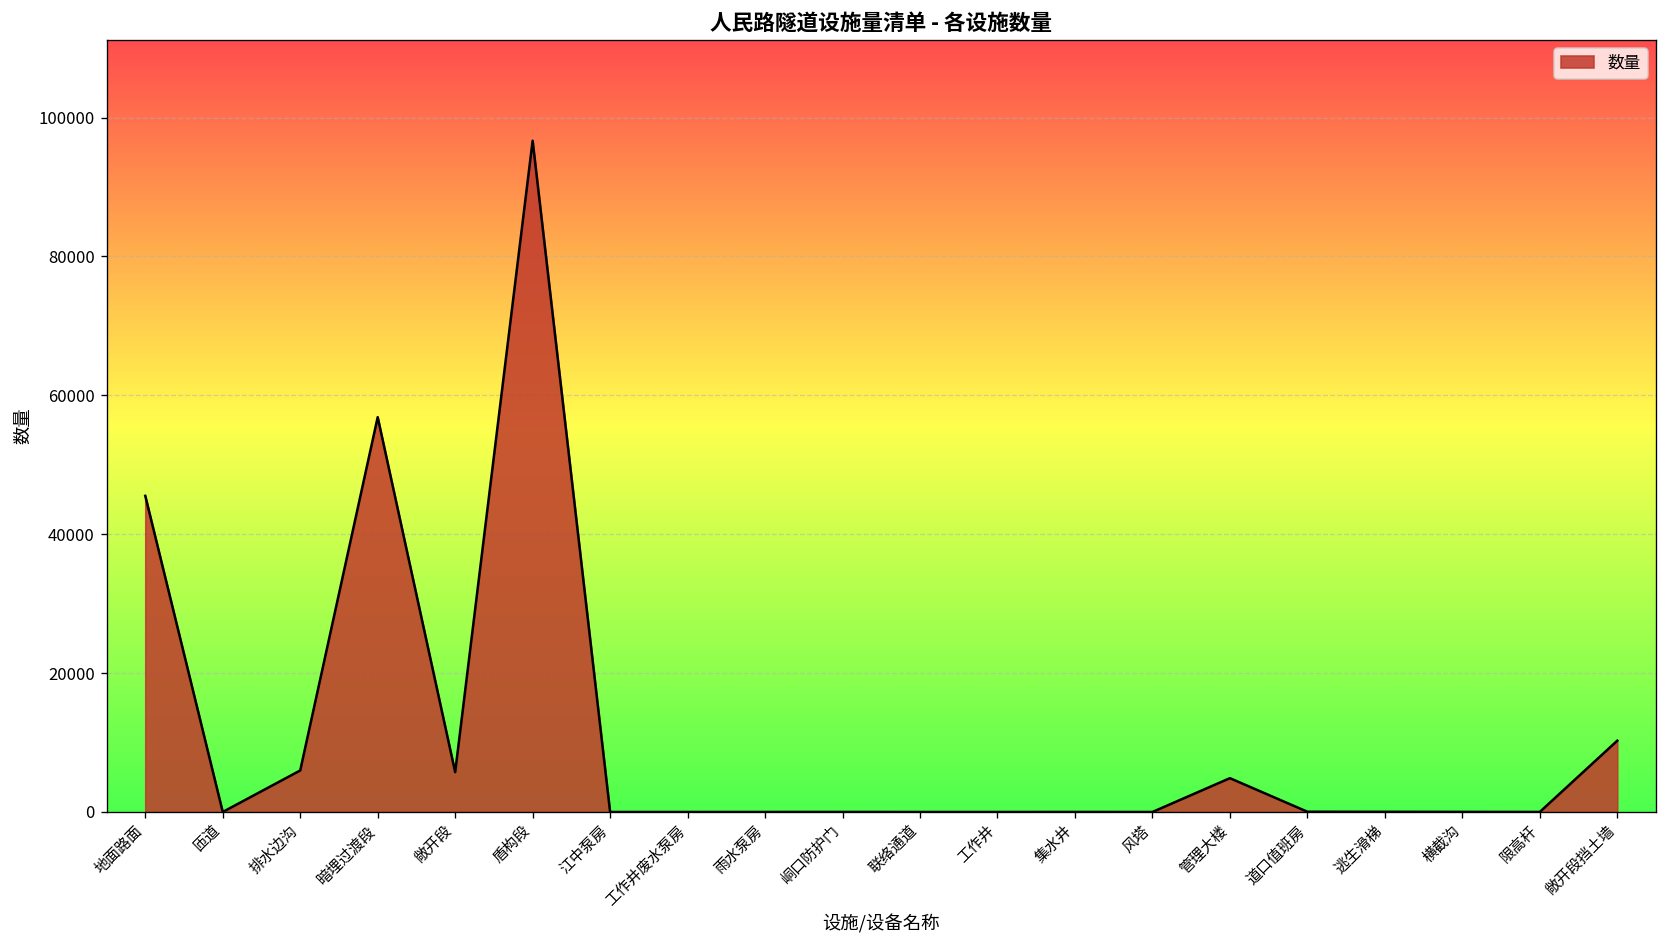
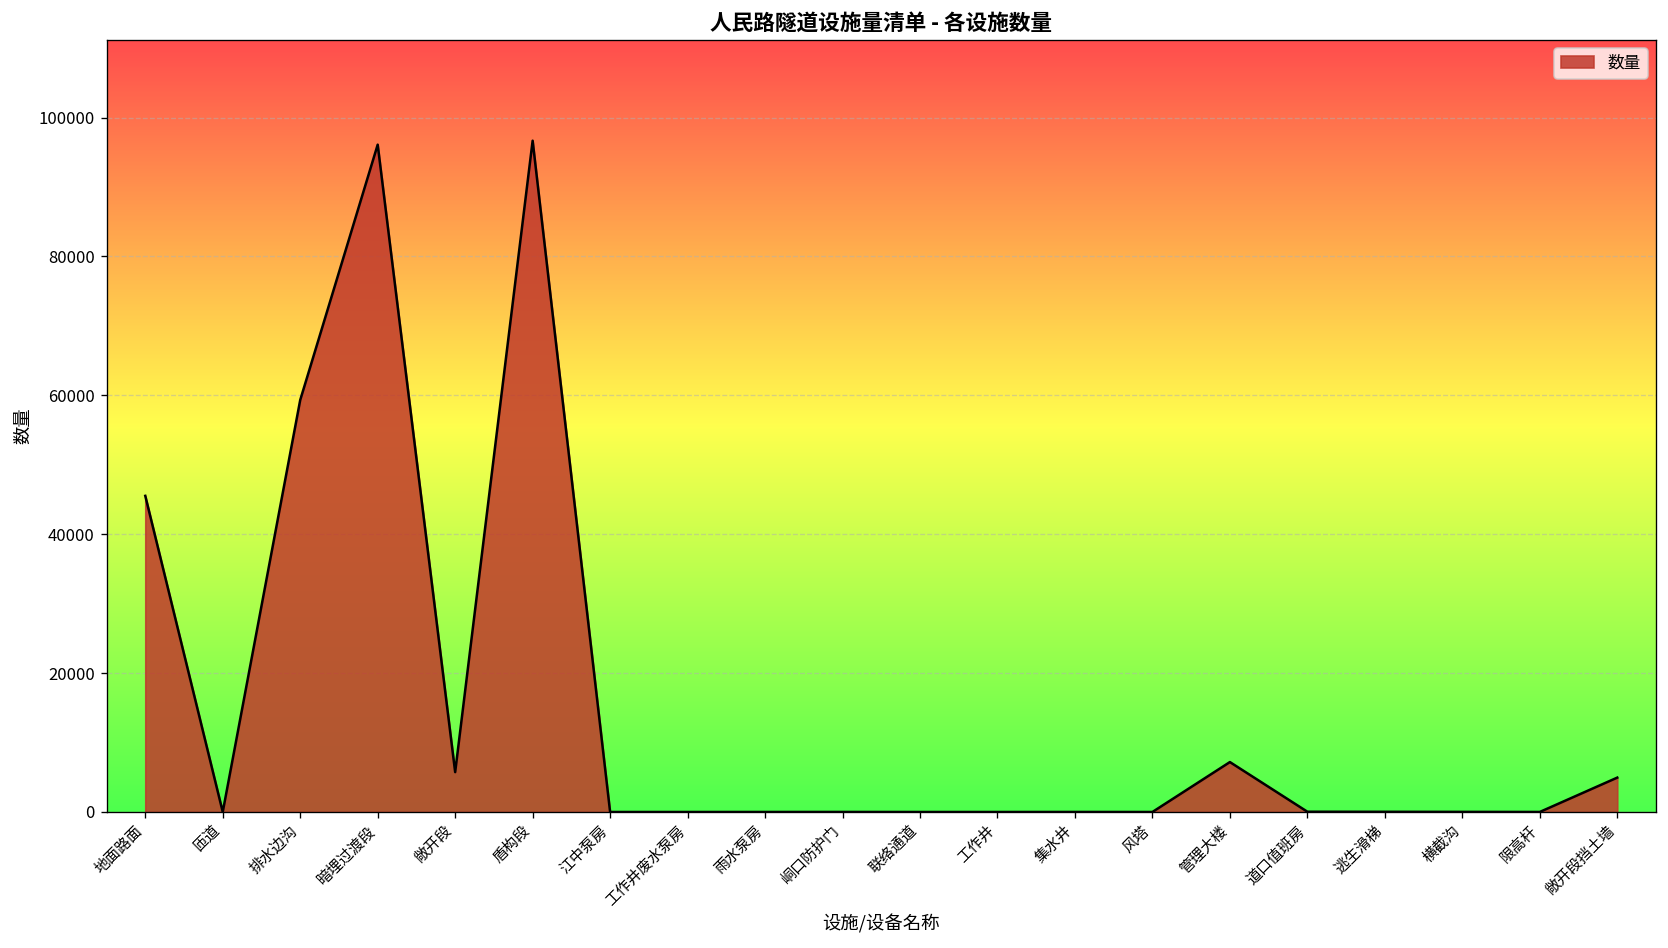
排水边沟: 6000 -> 59000
暗埋过渡段: 57000 -> 96000
管理大楼: 5000 -> 7000
敞开段挡土墙: 10000 -> 5000
